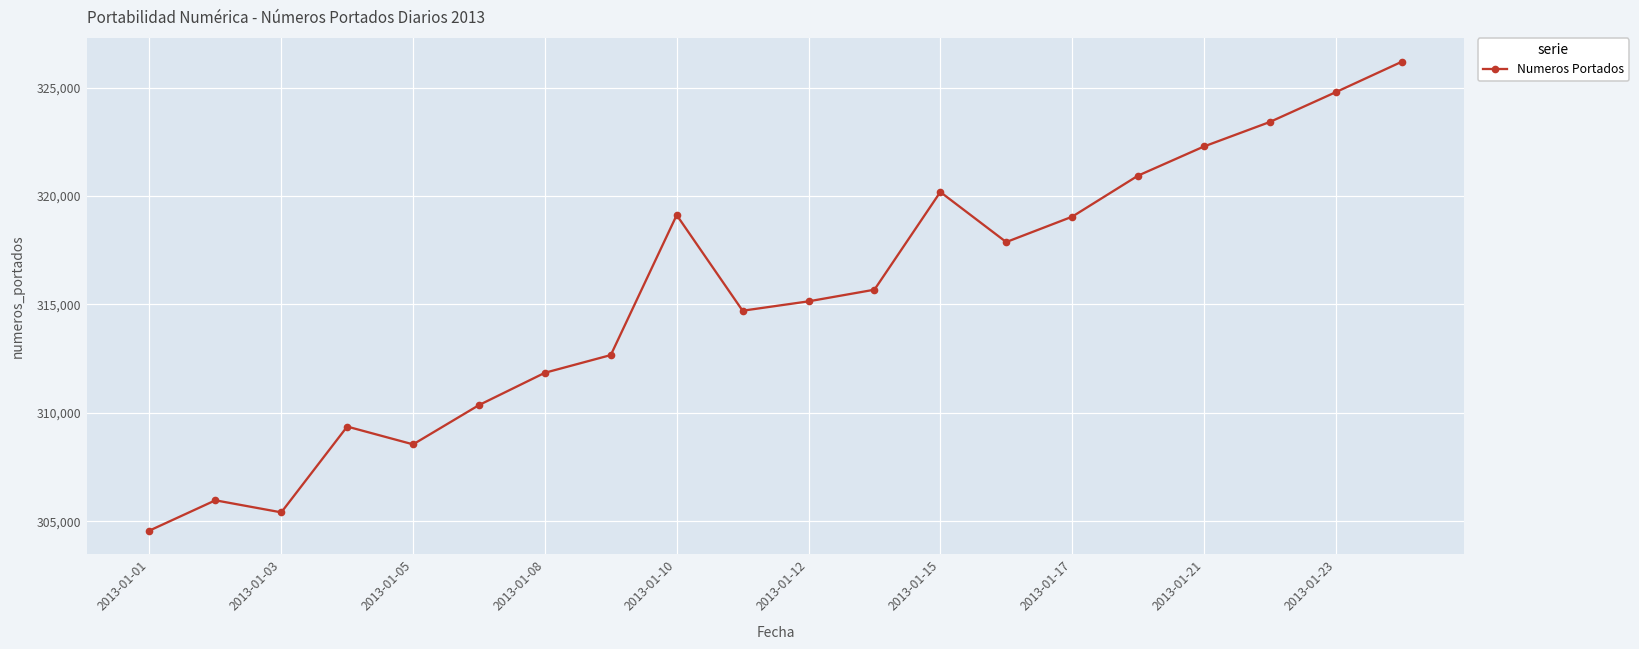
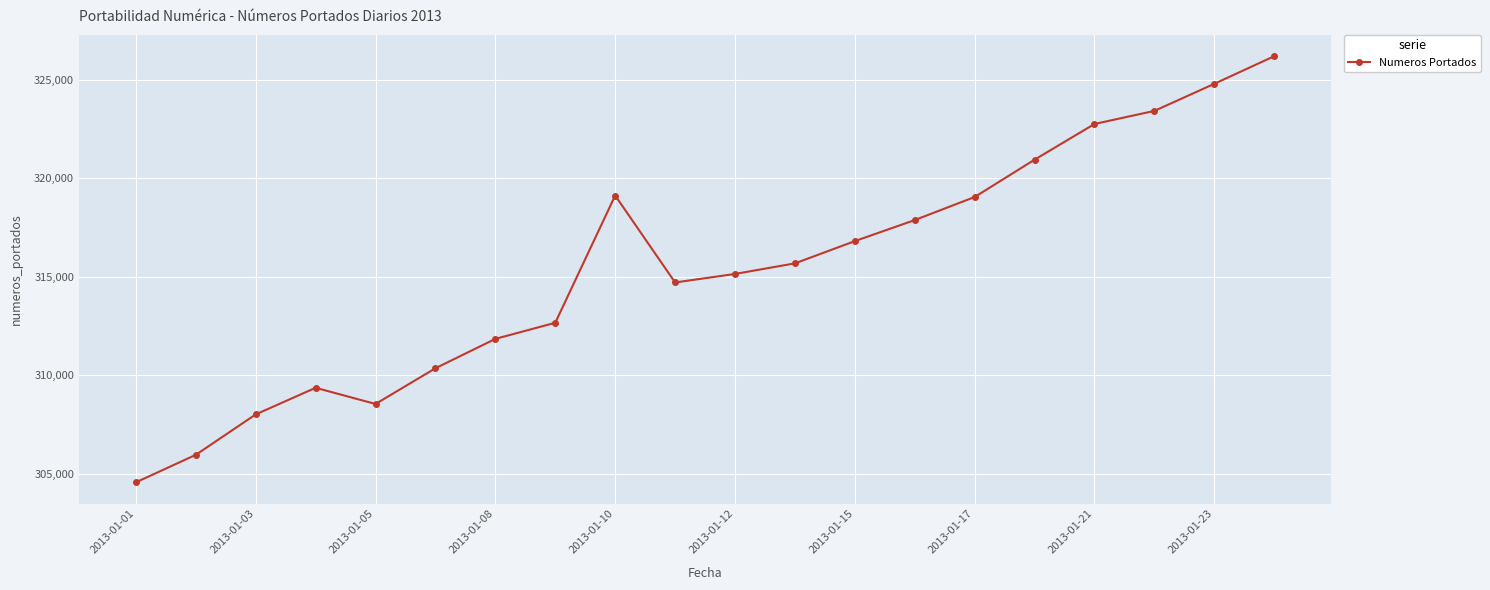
2013-01-03: 305,400 -> 308,000
2013-01-15: 320,200 -> 316,800
2013-01-21: 322,300 -> 322,800
